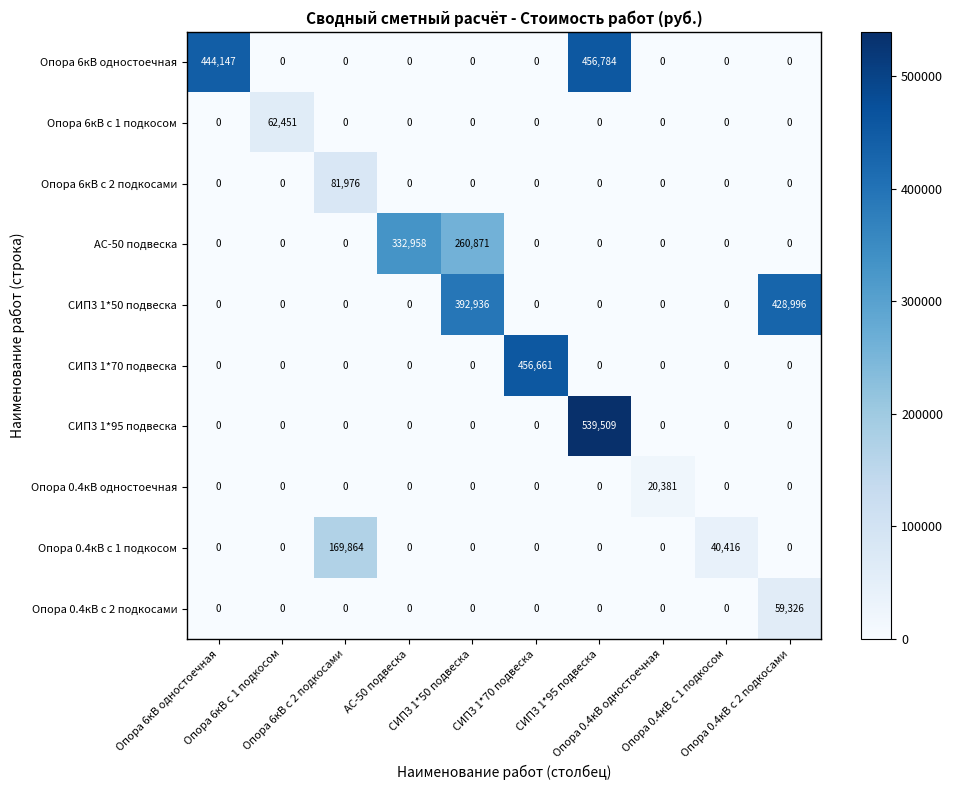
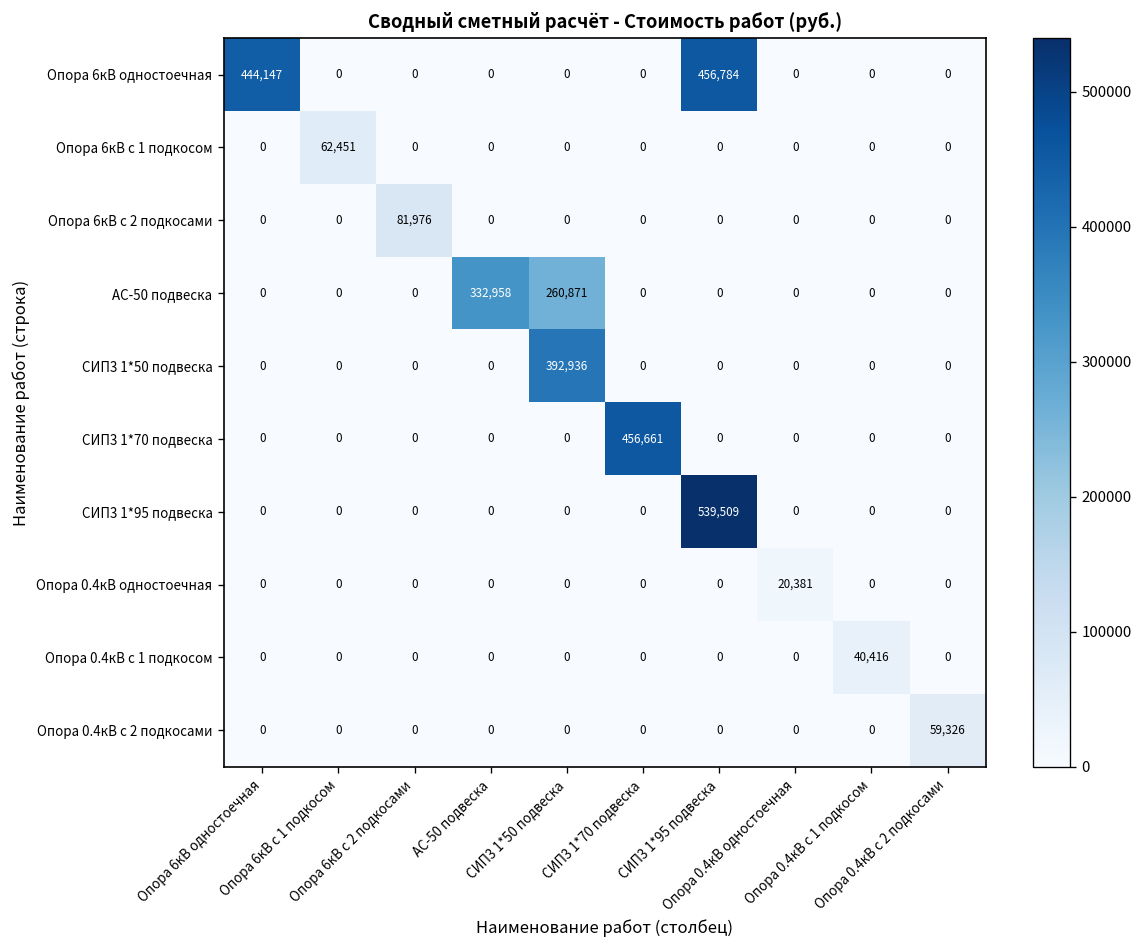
СИП3 1*50 подвеска, Опора 0.4кВ с 2 подкосами: 428,996 -> 0
Опора 0.4кВ с 1 подкосом, Опора 6кВ с 2 подкосами: 169,864 -> 0
